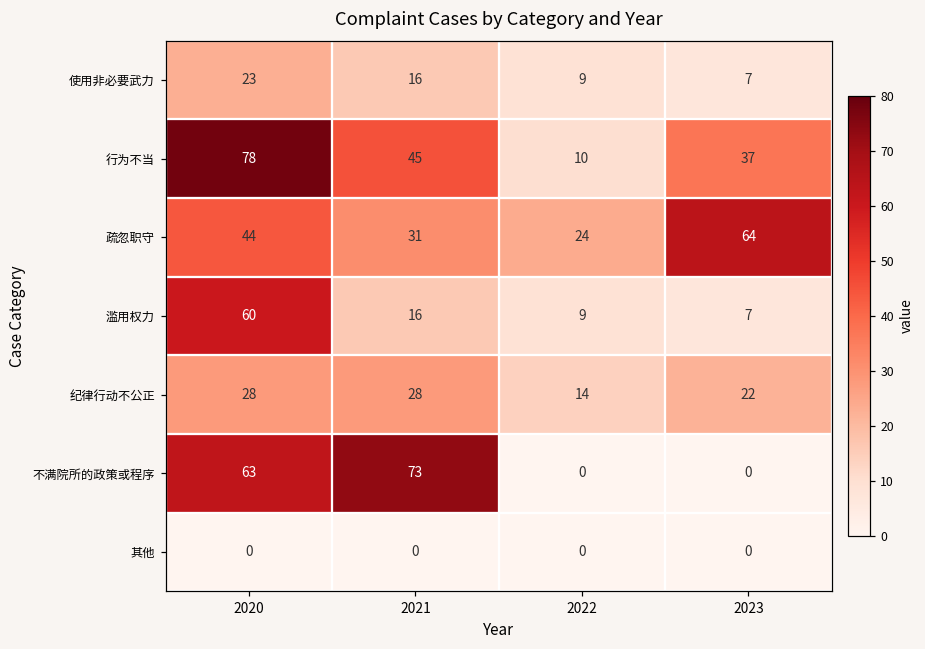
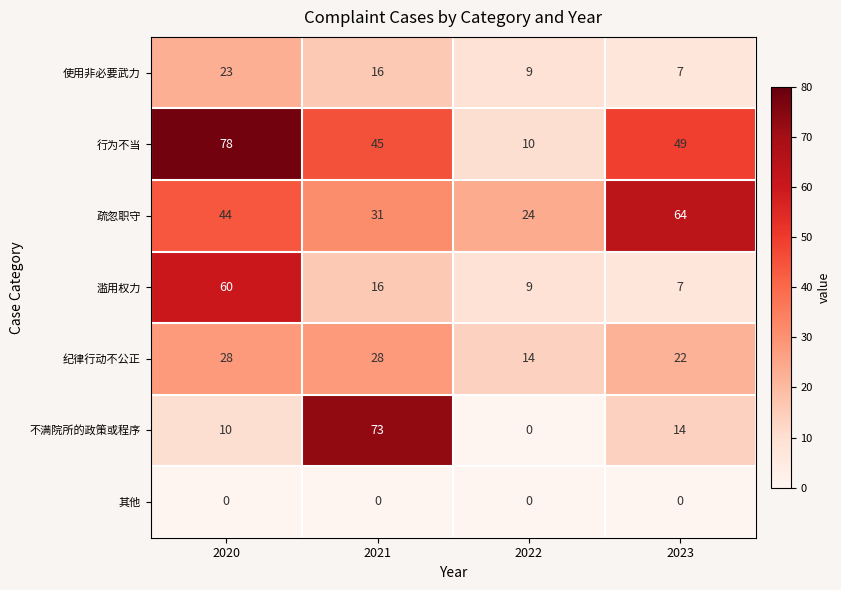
行为不当, 2023: 37 -> 49
不满院所的政策或程序, 2020: 63 -> 10
不满院所的政策或程序, 2023: 0 -> 14
